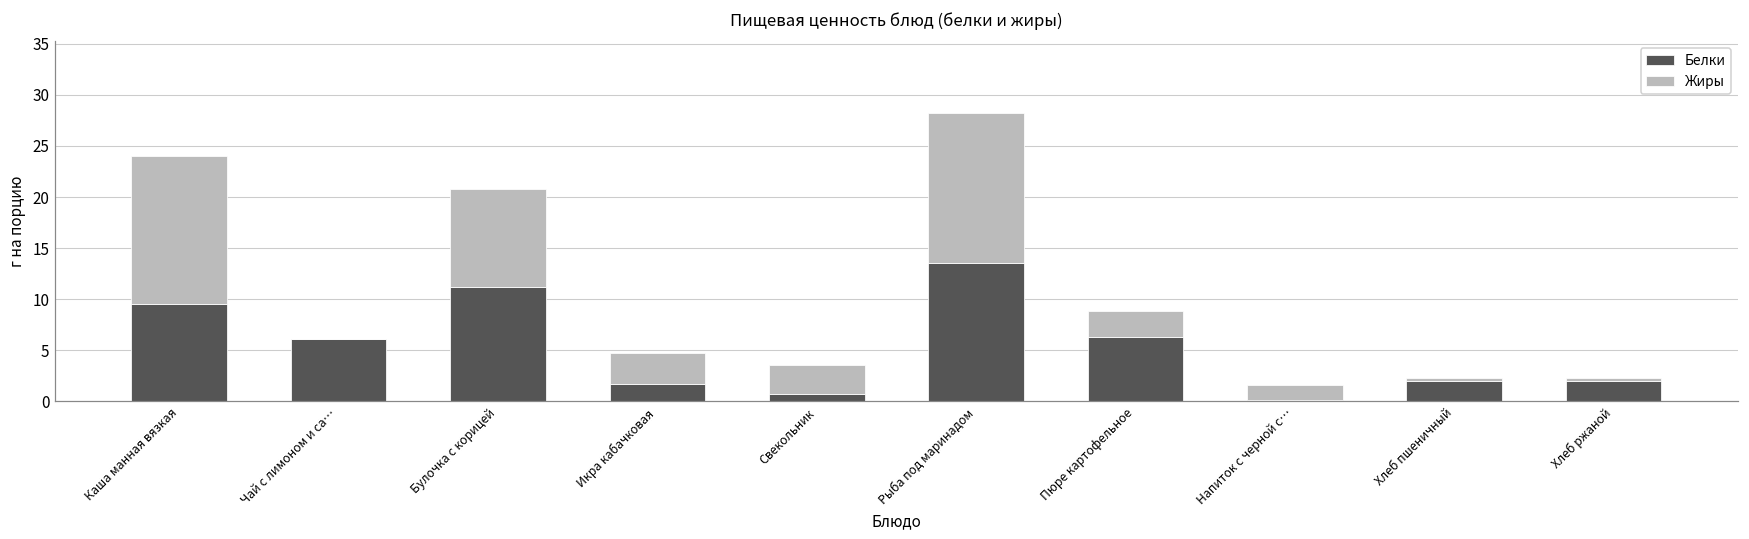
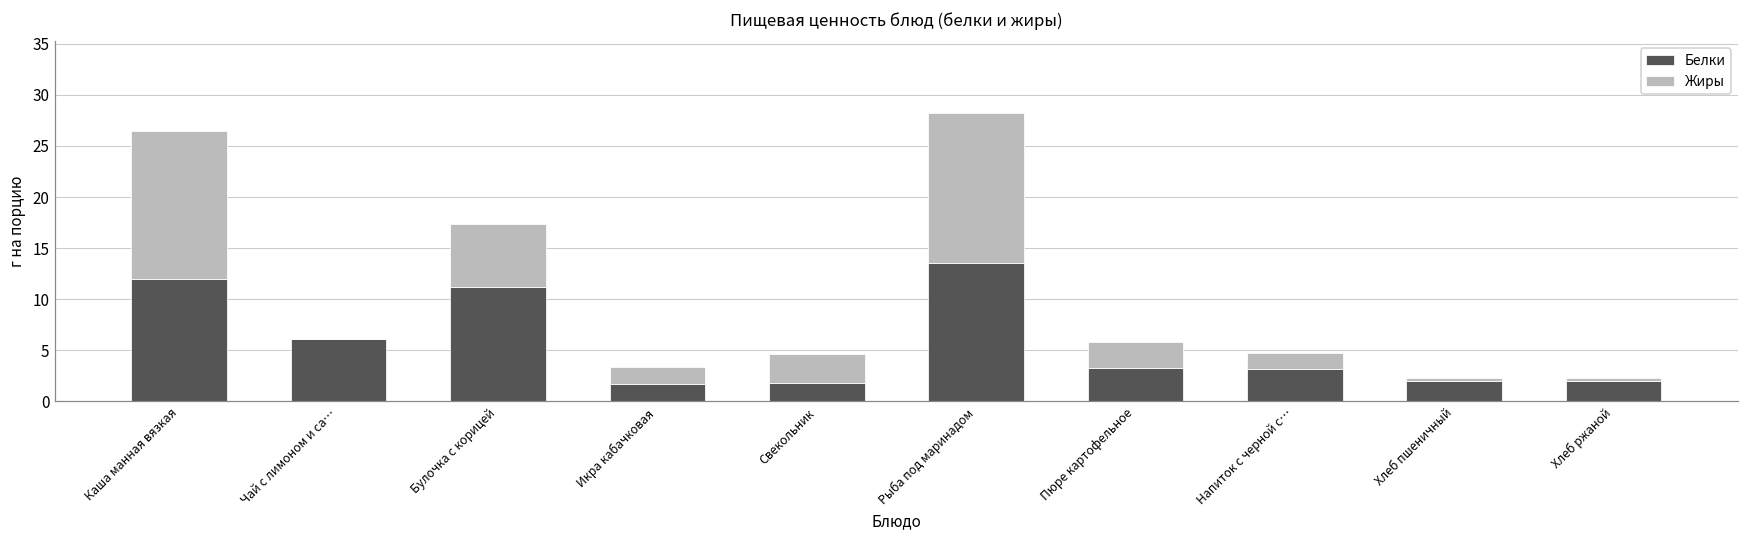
Белки, Каша манная вязкая: 10 -> 12
Жиры, Булочка с корицей: 10 -> 6
Жиры, Икра кабачковая: 3 -> 2
Белки, Свекольник: 1 -> 2
Белки, Пюре картофельное: 6 -> 3
Белки, Напиток с черной с…: 0 -> 3
